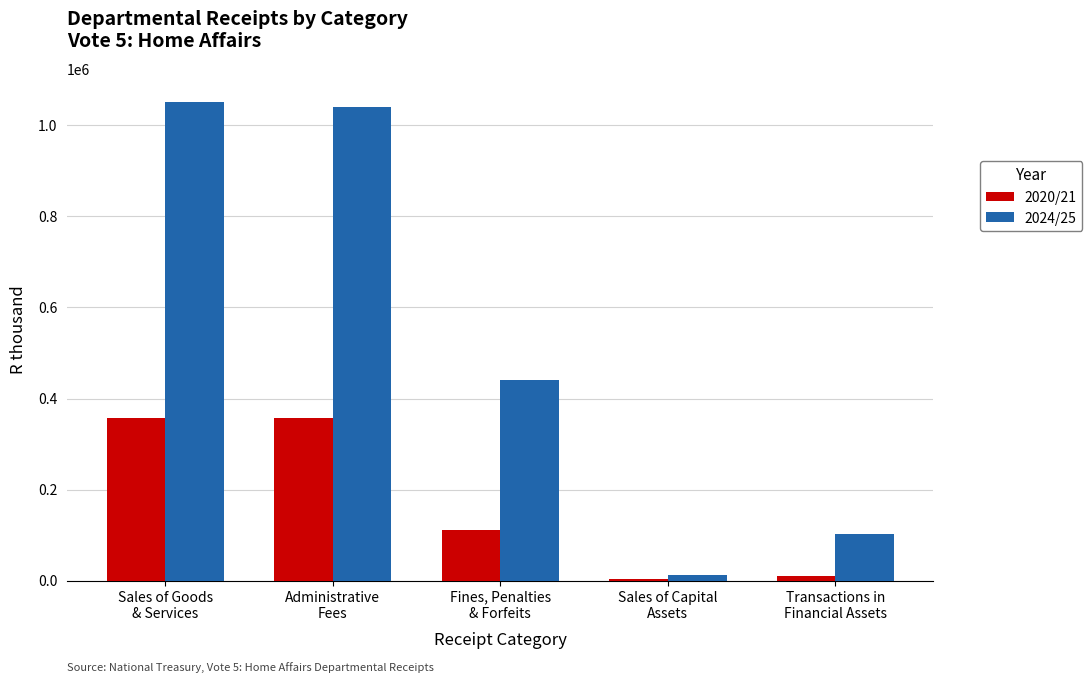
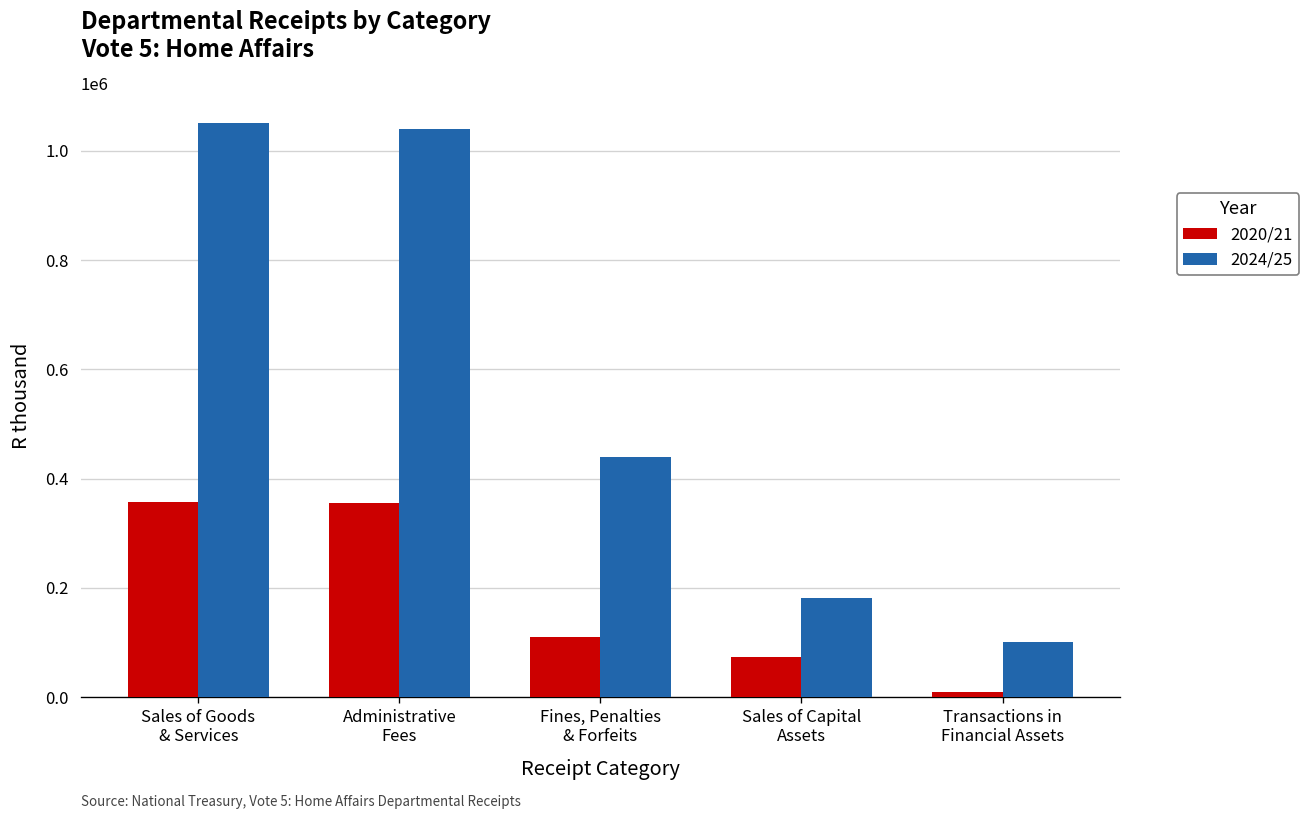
2020/21, Sales of Capital Assets: 0 -> 70000
2024/25, Sales of Capital Assets: 10000 -> 180000
